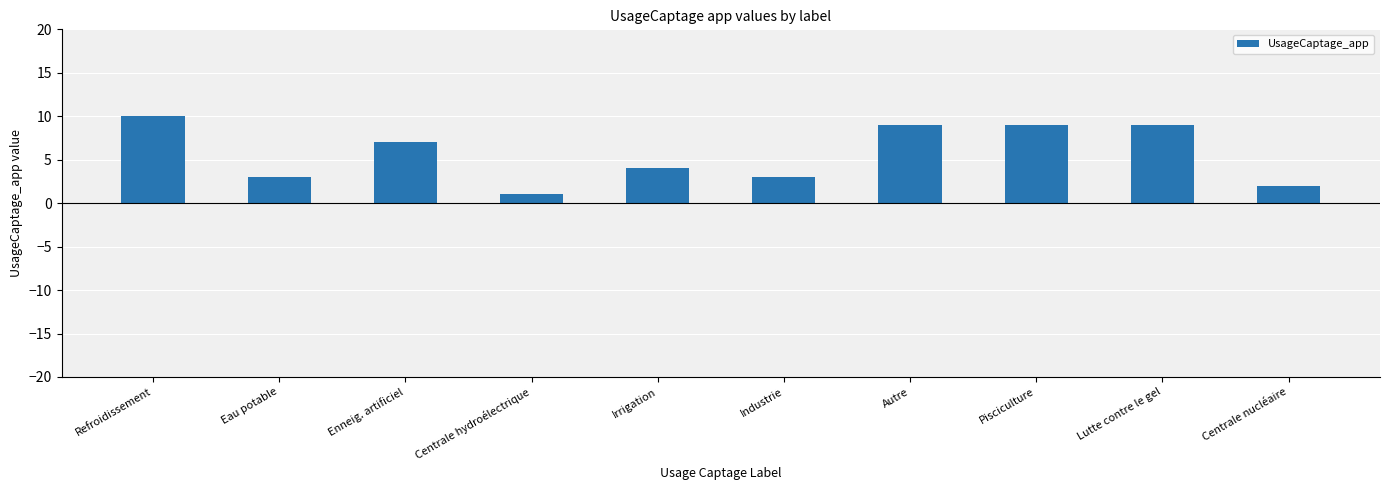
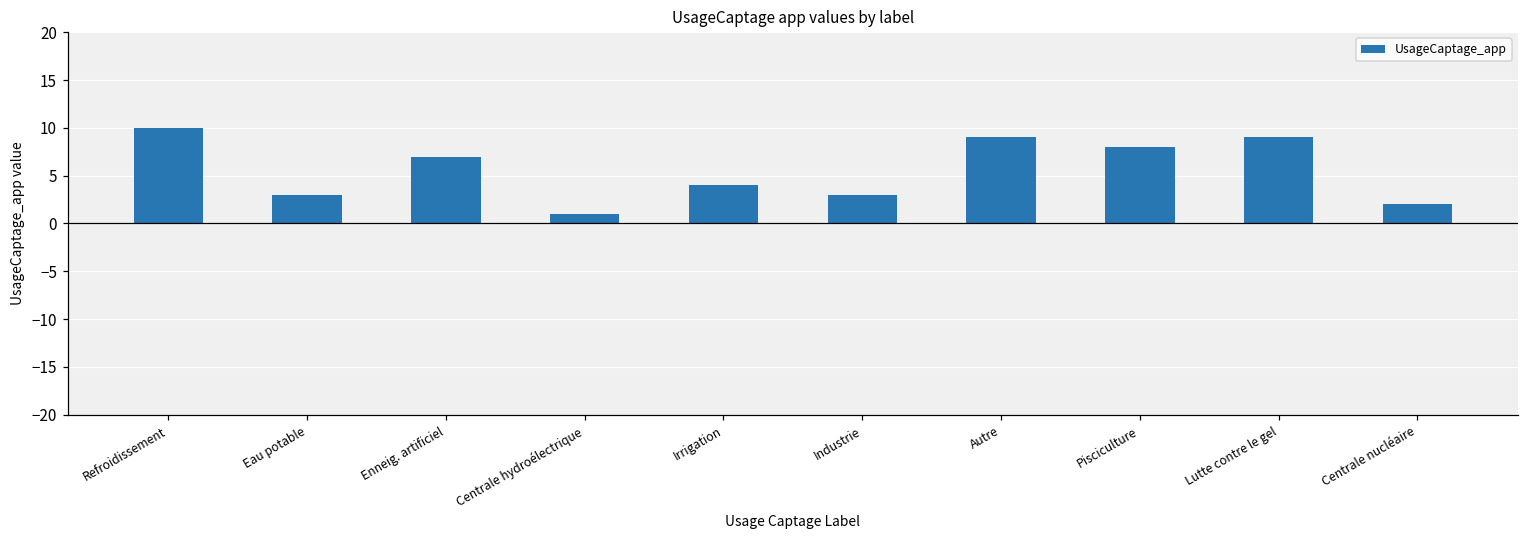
Pisciculture: 9 -> 8
